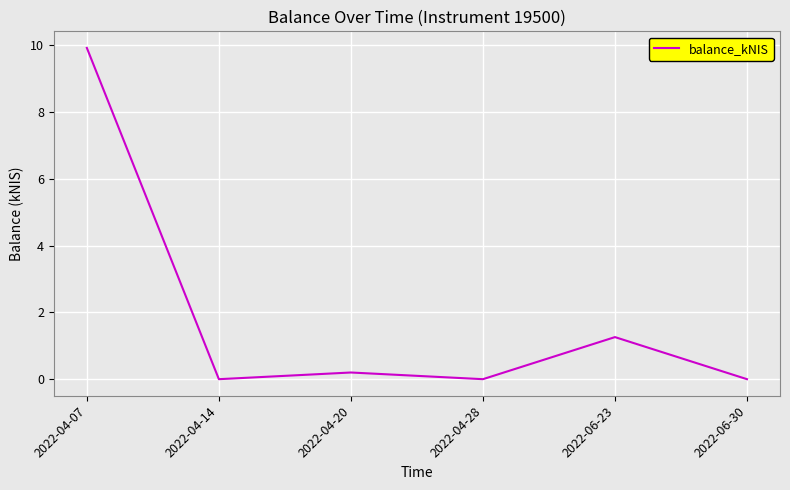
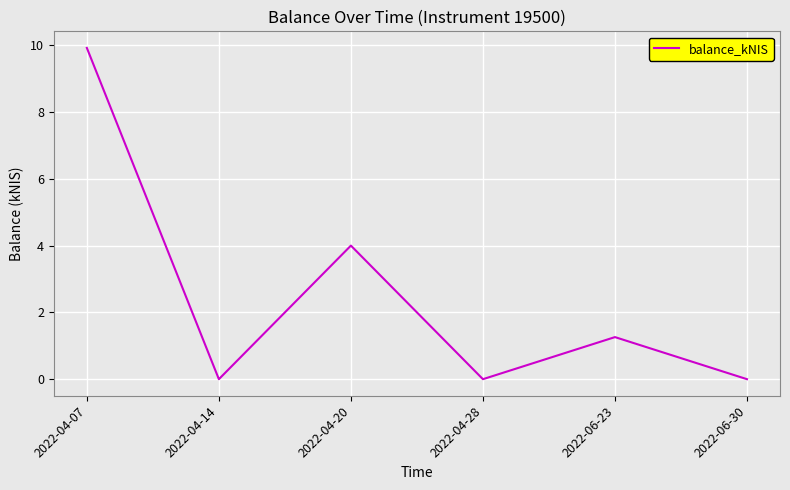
2022-04-20: 0.2 -> 4.0
